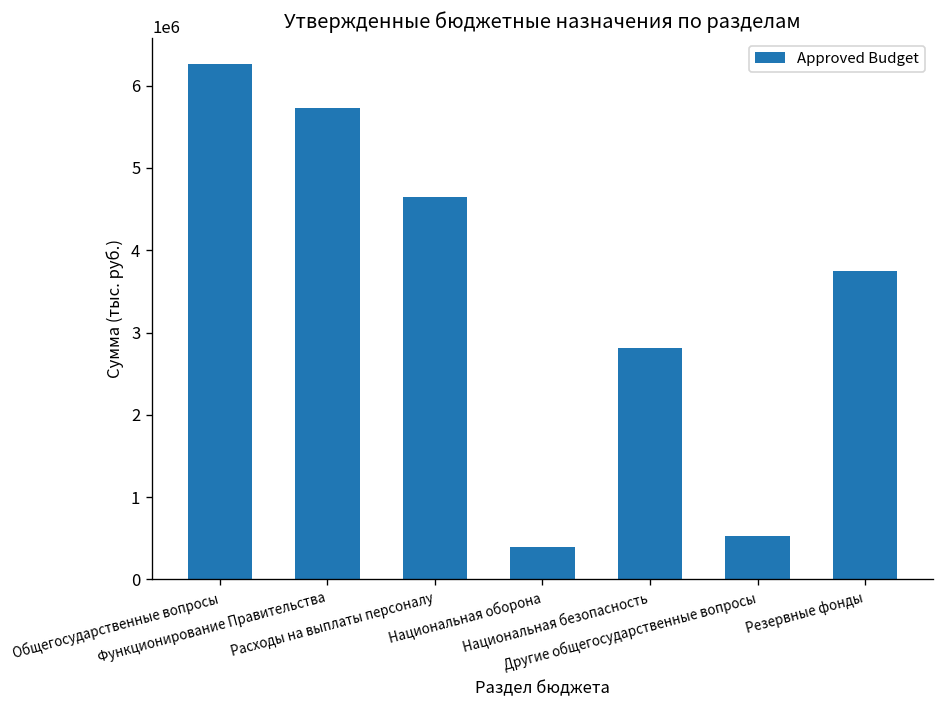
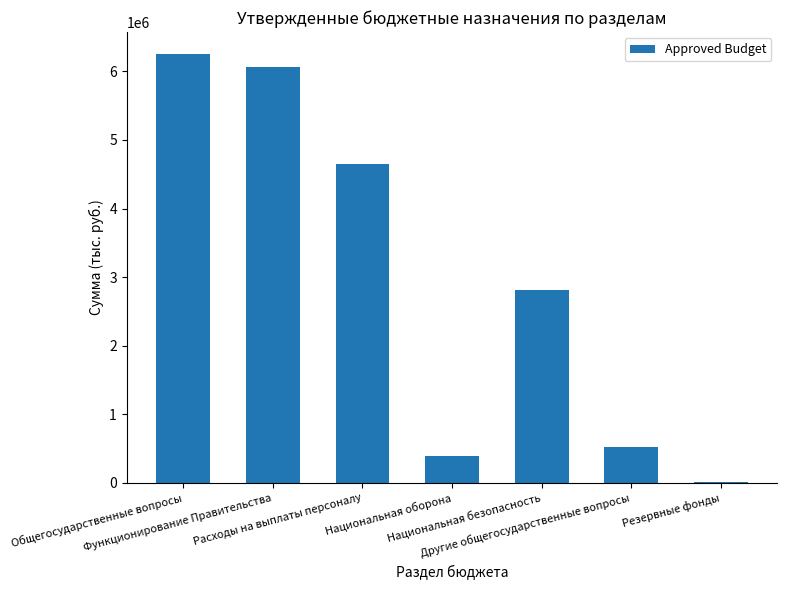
Функционирование Правительства: 5700000 -> 6100000
Резервные фонды: 3800000 -> 0
